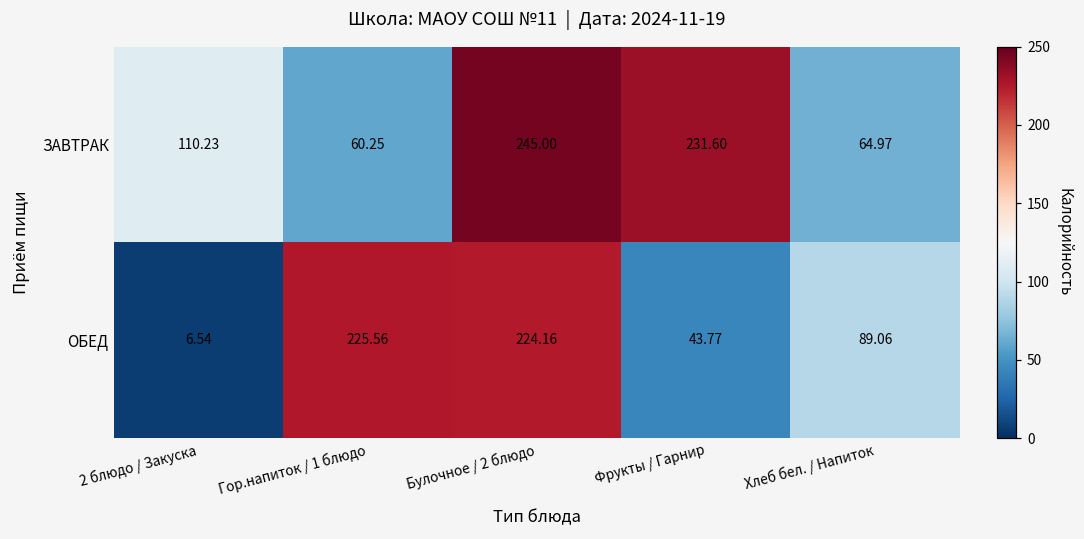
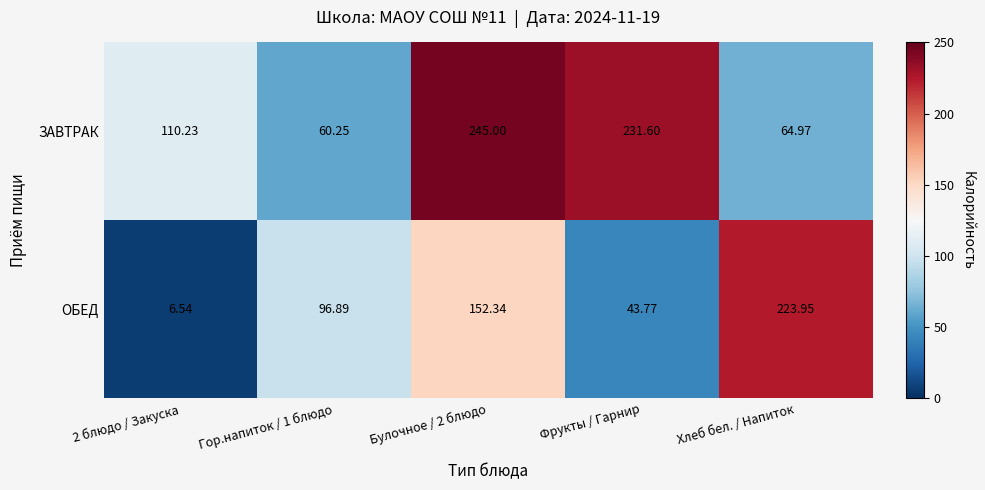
ОБЕД, Гор.напиток / 1 блюдо: 225.56 -> 96.89
ОБЕД, Булочное / 2 блюдо: 224.16 -> 152.34
ОБЕД, Хлеб бел. / Напиток: 89.06 -> 223.95
